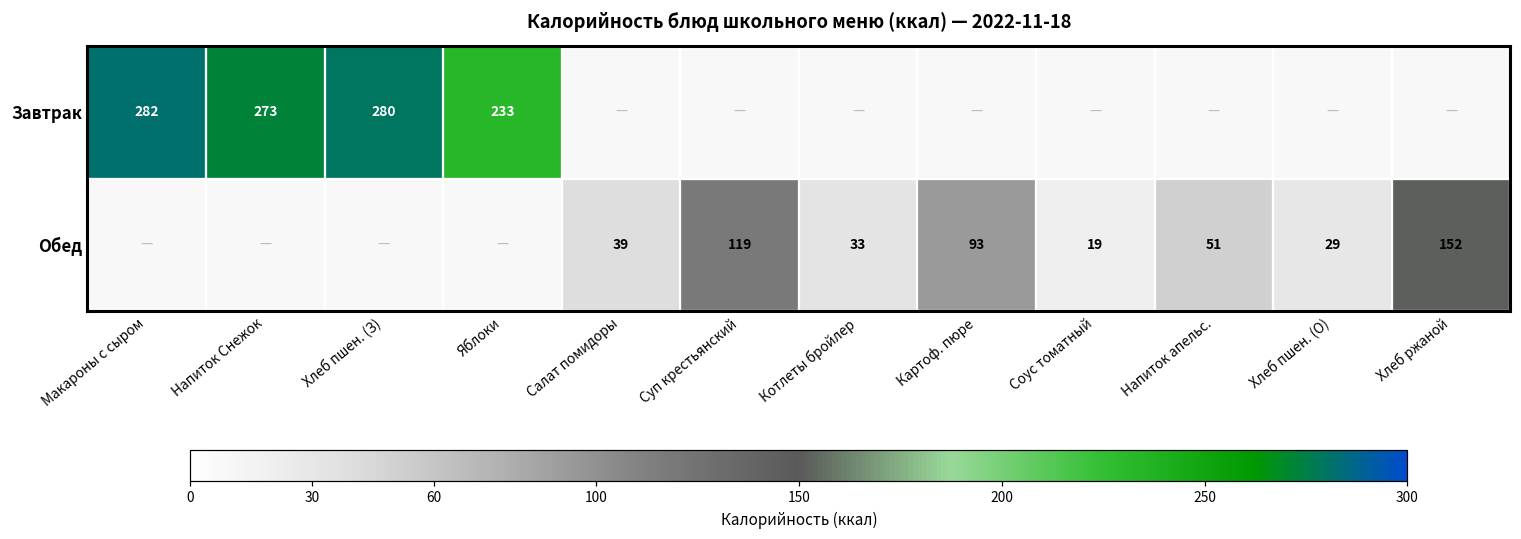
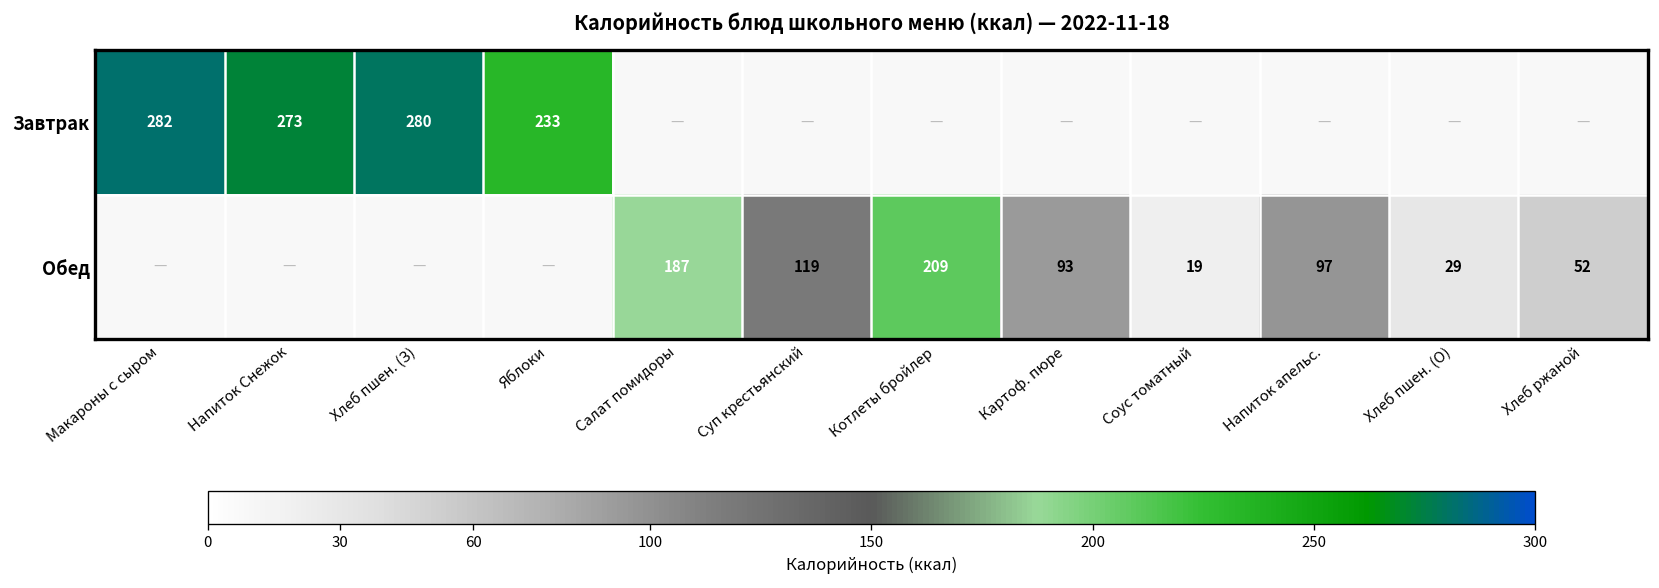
Обед, Салат помидоры: 39 -> 187
Обед, Котлеты бройлер: 33 -> 209
Обед, Напиток апельс.: 51 -> 97
Обед, Хлеб ржаной: 152 -> 52
